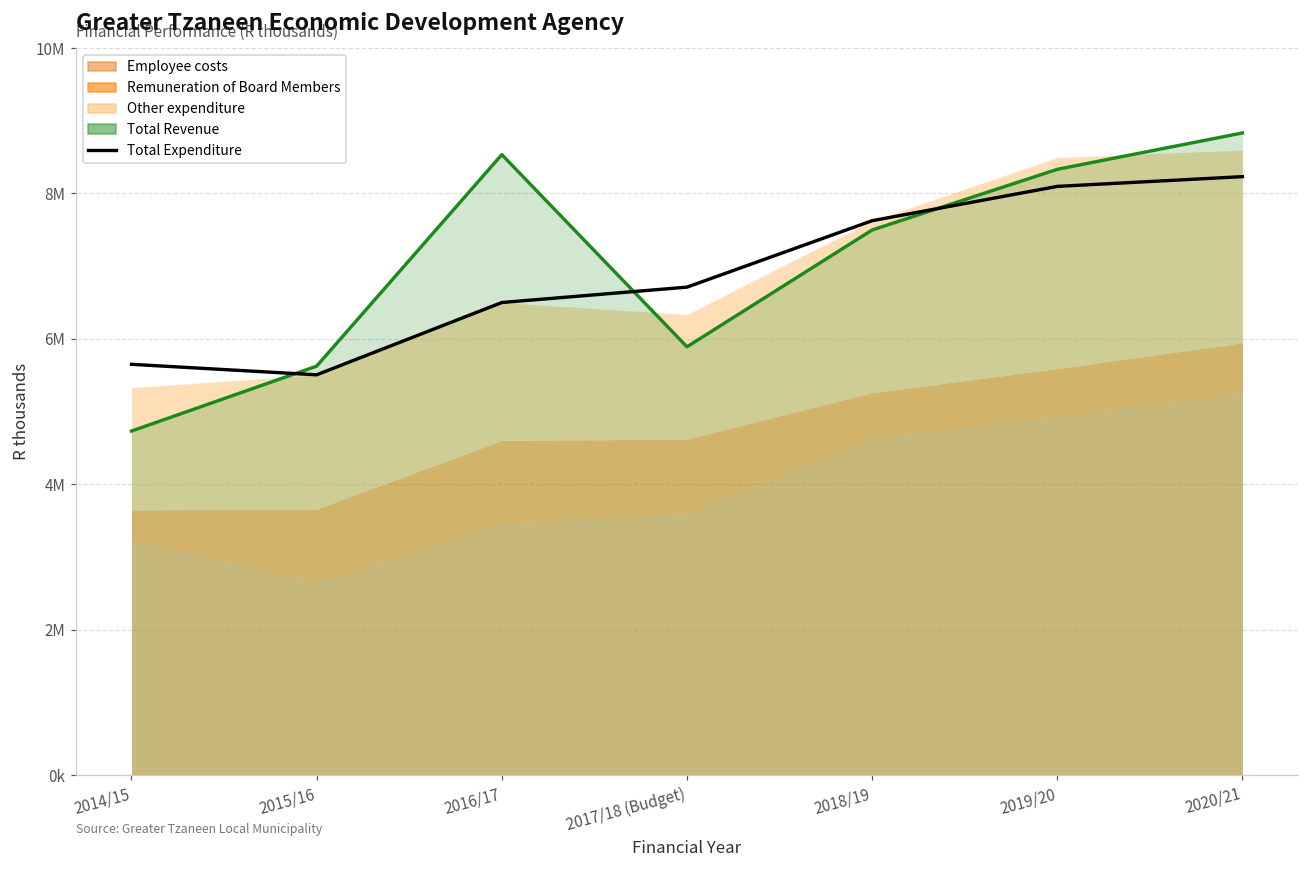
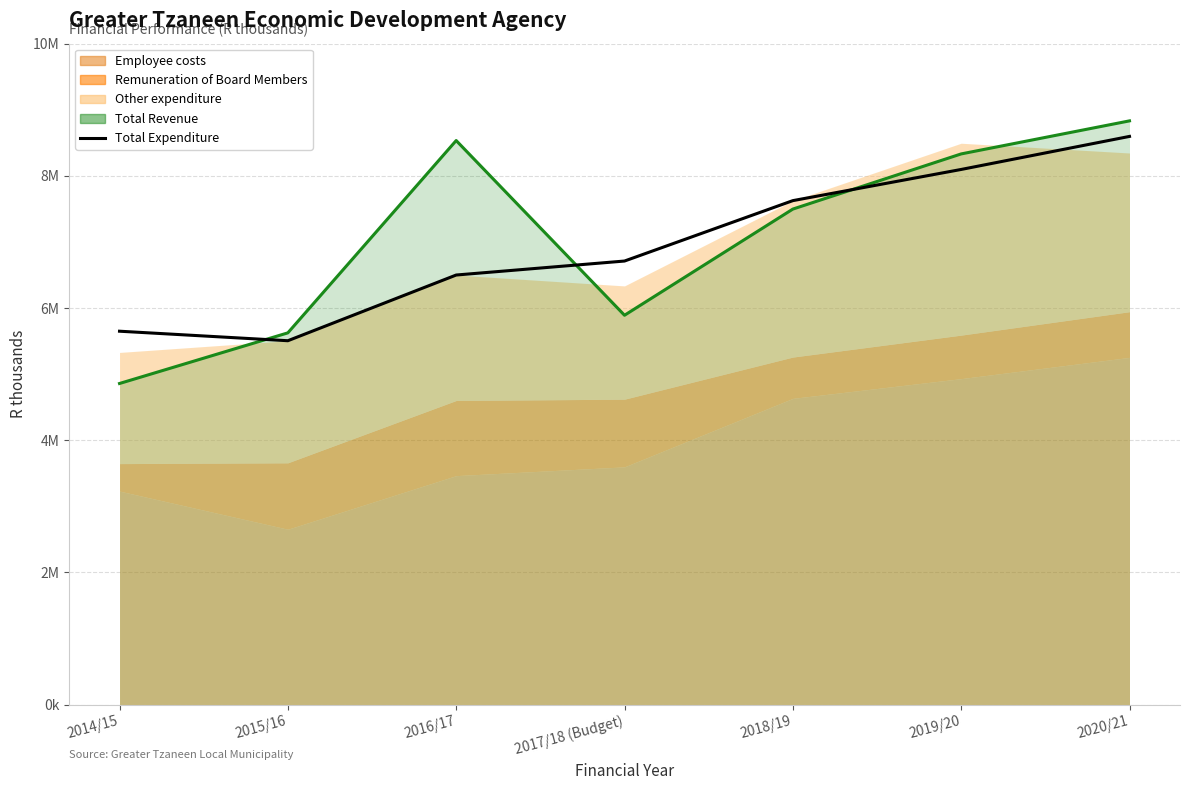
Total Revenue, 2014/15: 4700000 -> 4900000
Total Expenditure, 2020/21: 8200000 -> 8600000
Other expenditure, 2020/21: 2700000 -> 2400000
